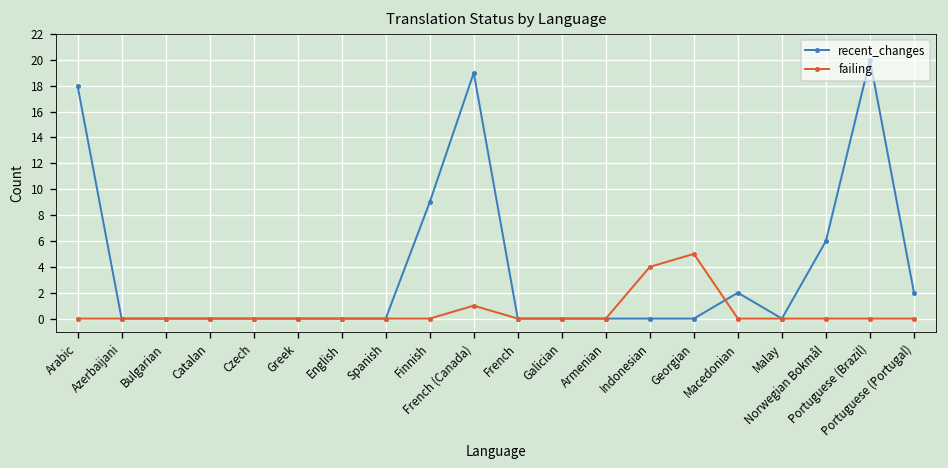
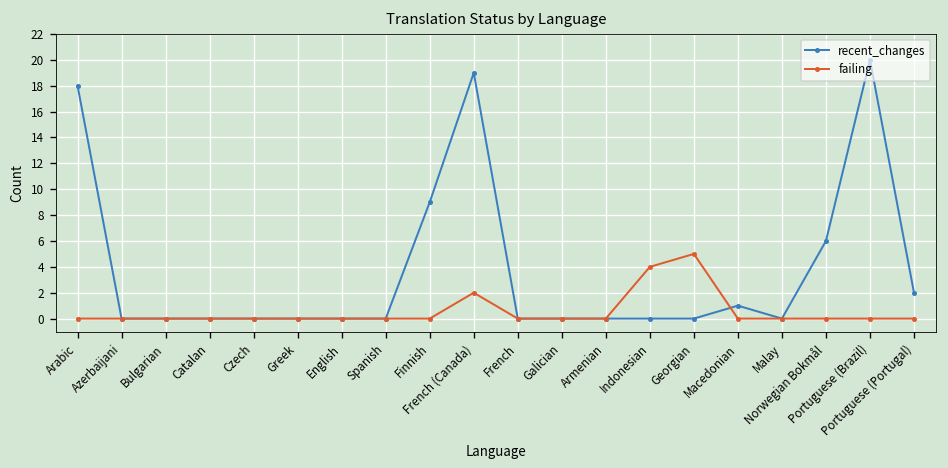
failing, French (Canada): 1 -> 2
recent_changes, Macedonian: 2 -> 1
